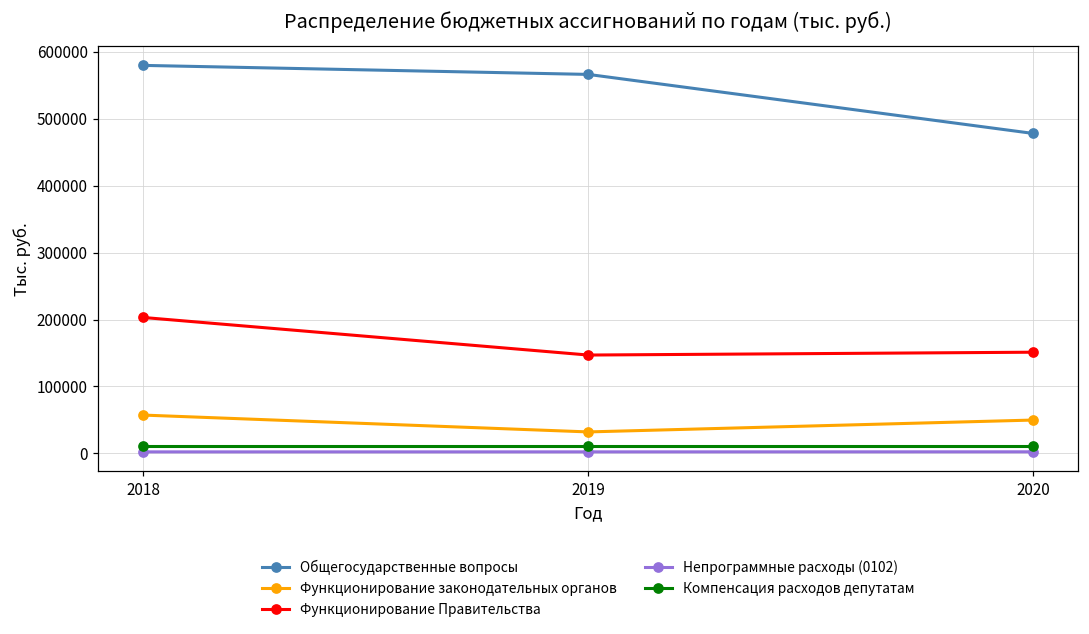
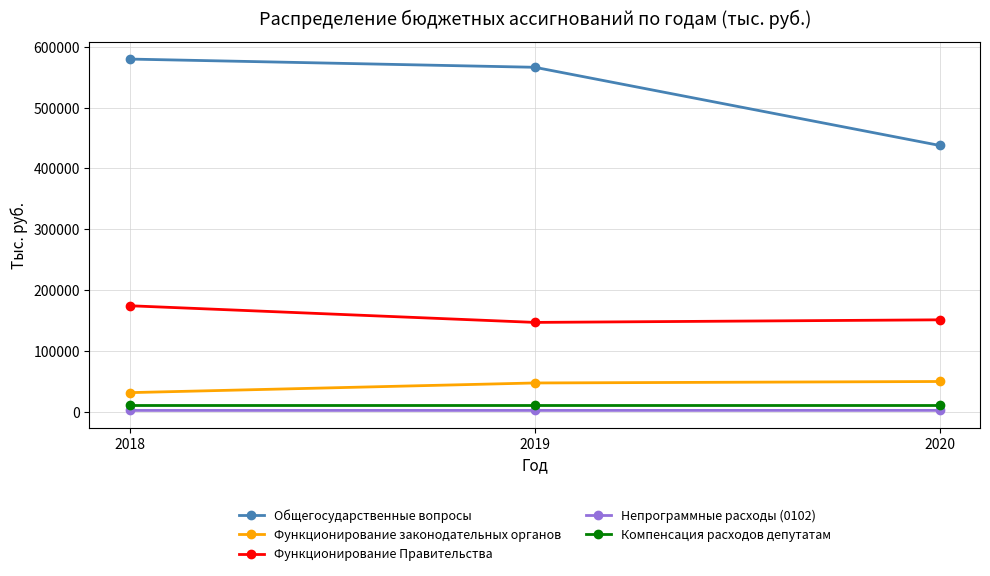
Функционирование законодательных органов, 2018: 60000 -> 30000
Функционирование Правительства, 2018: 200000 -> 170000
Функционирование законодательных органов, 2019: 30000 -> 50000
Общегосударственные вопросы, 2020: 480000 -> 440000
